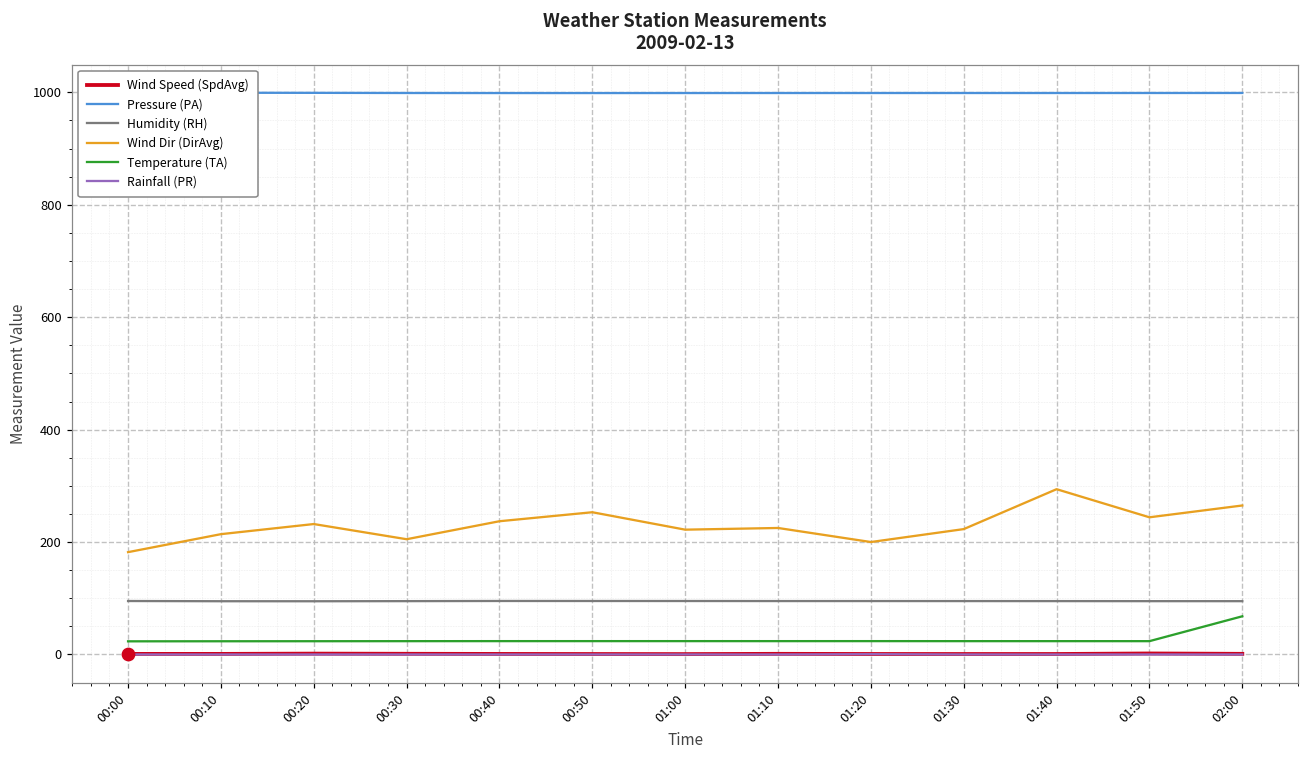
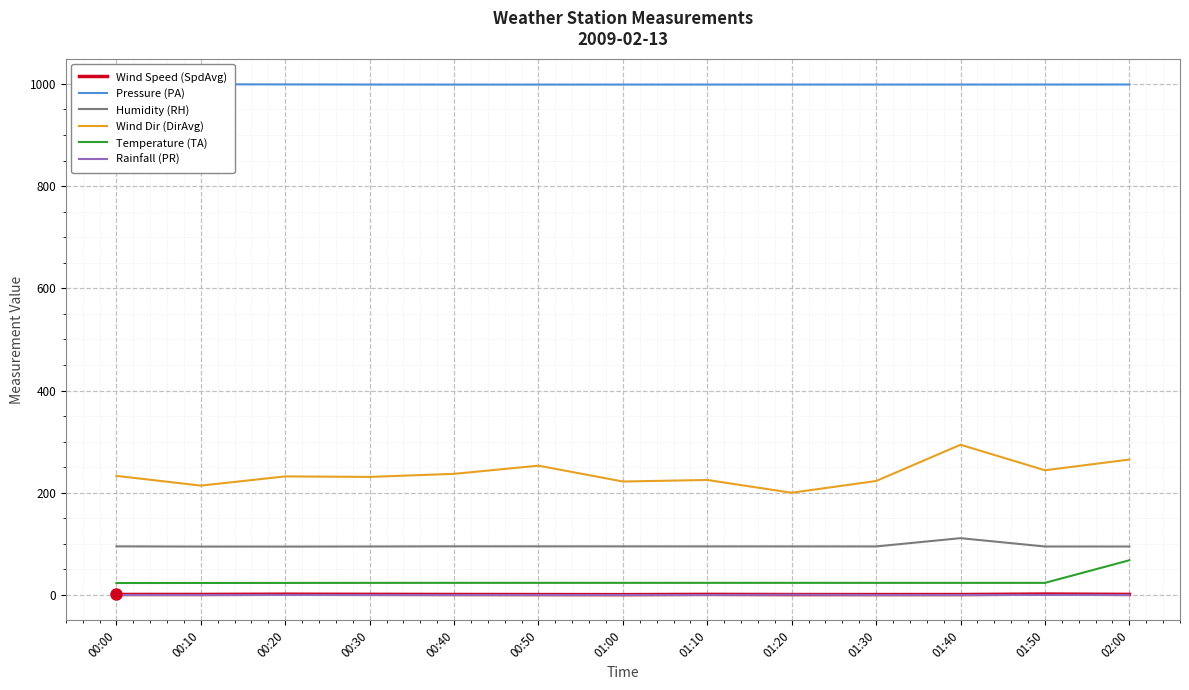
Wind Dir (DirAvg), 00:00: 180 -> 230
Wind Dir (DirAvg), 00:30: 210 -> 230
Humidity (RH), 01:40: 90 -> 110
